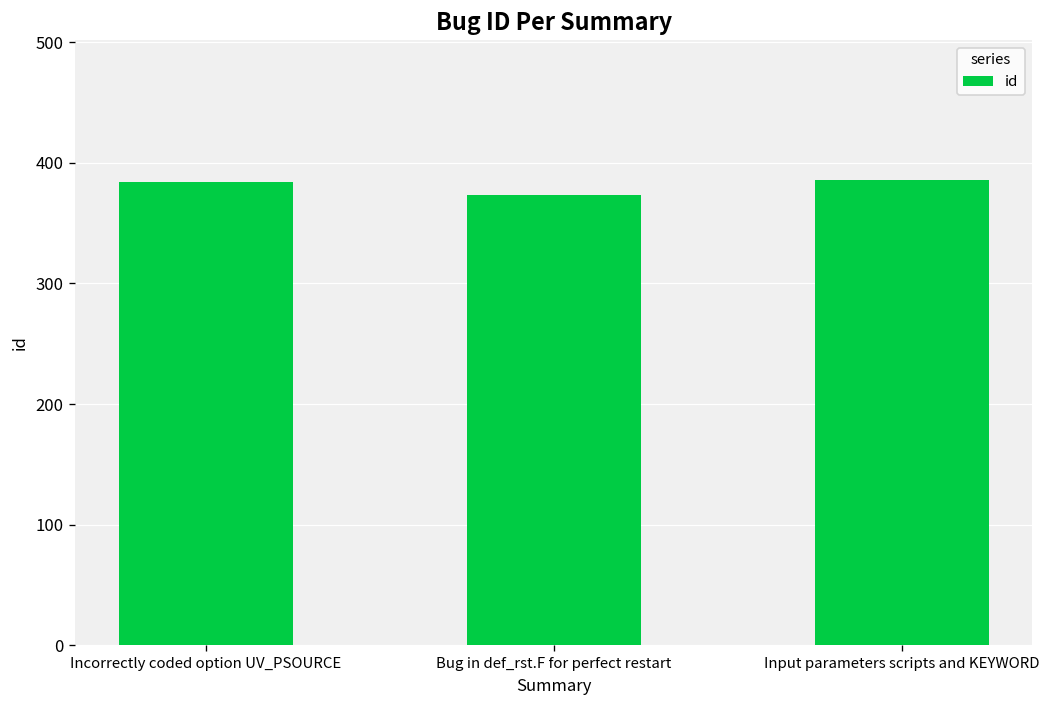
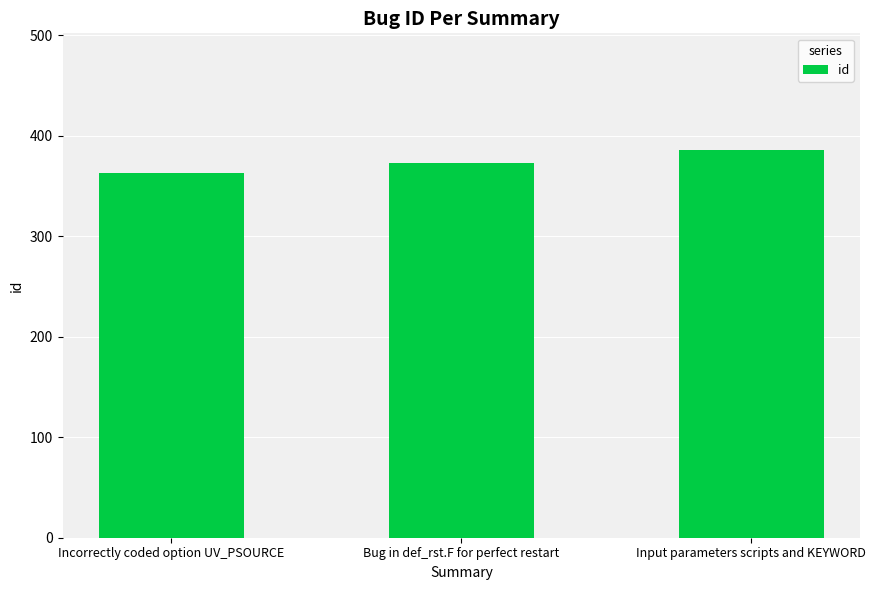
Incorrectly coded option UV_PSOURCE: 384 -> 363
